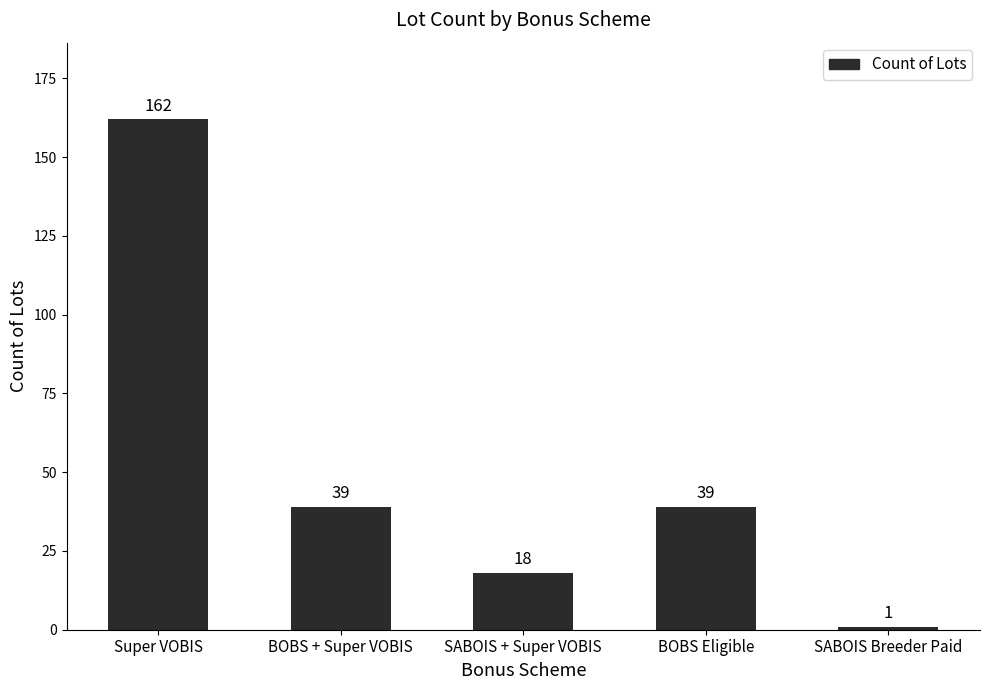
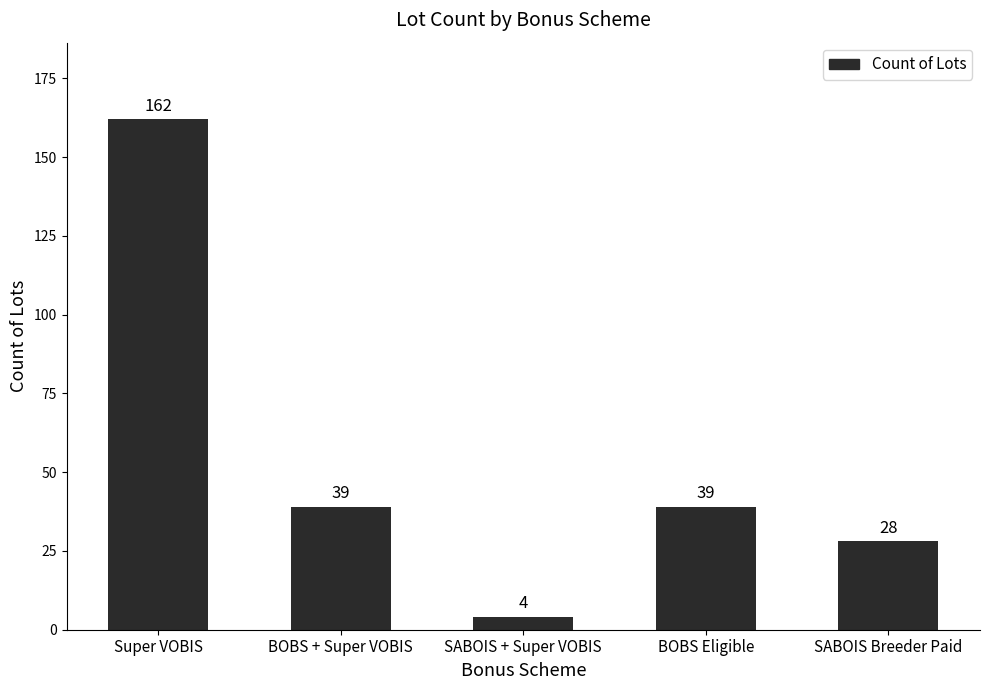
SABOIS + Super VOBIS: 18 -> 4
SABOIS Breeder Paid: 1 -> 28
